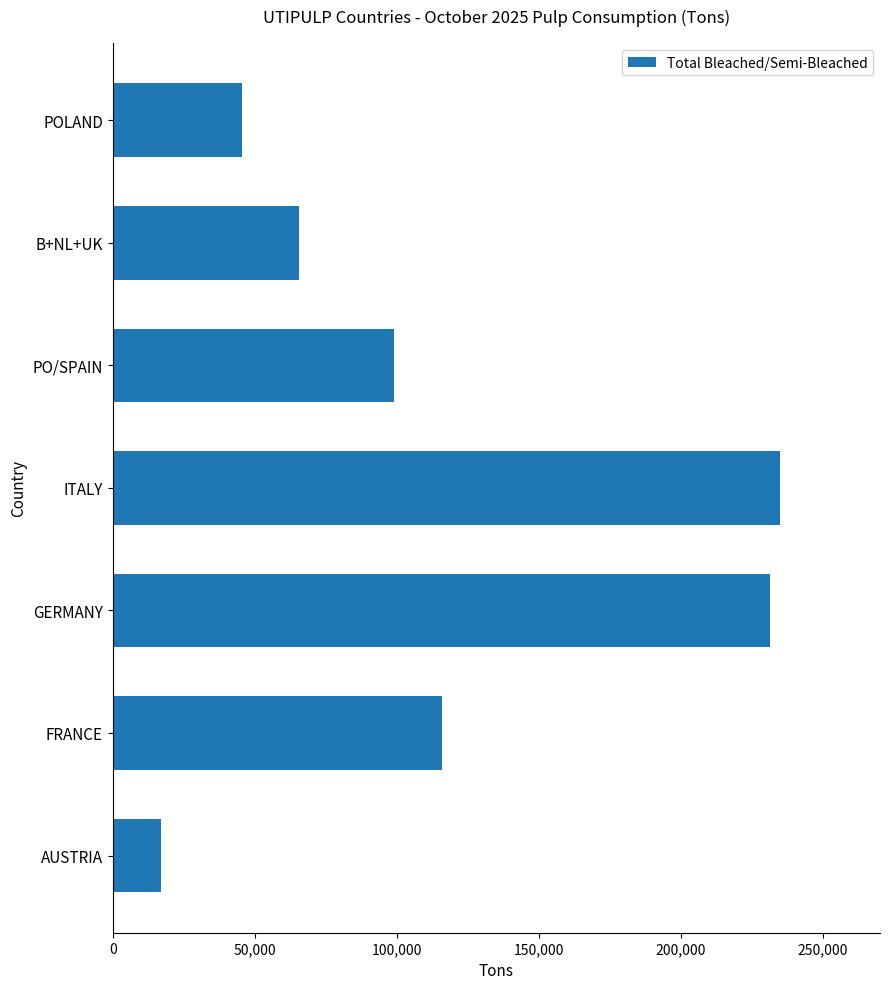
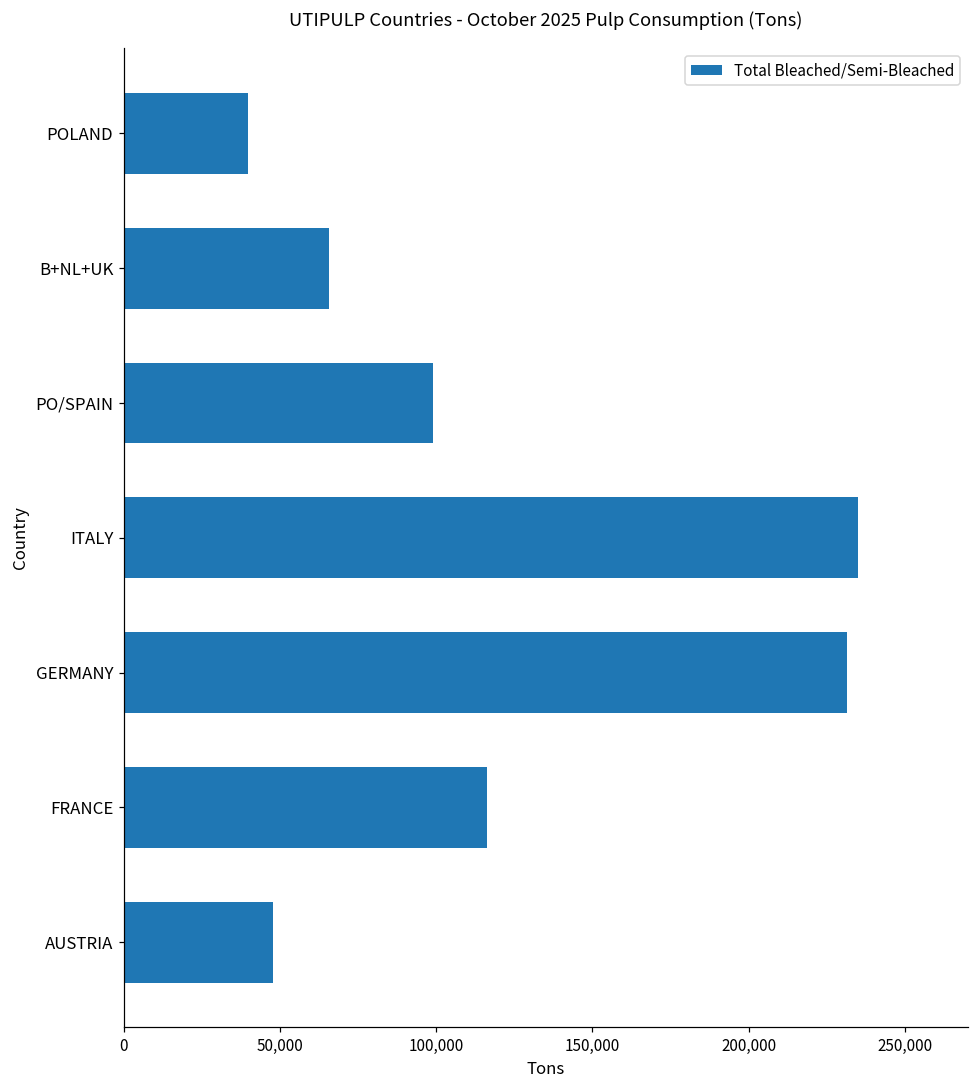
POLAND: 46,000 -> 40,000
AUSTRIA: 17,000 -> 48,000
